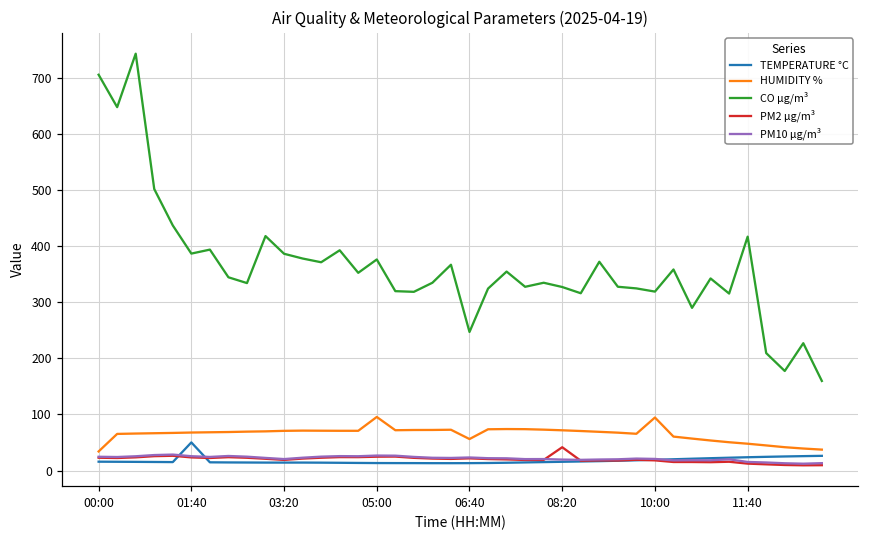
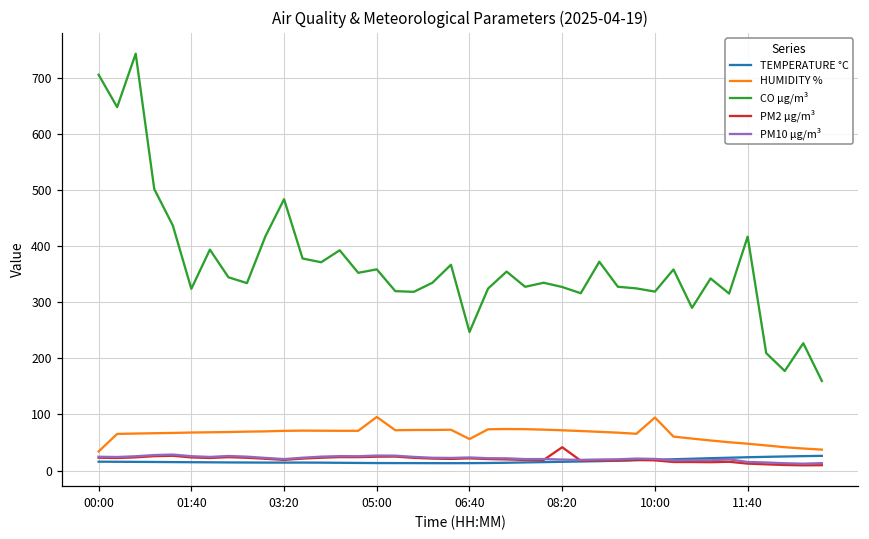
TEMPERATURE °C, 01:40: 50 -> 10
CO µg/m³, 01:40: 390 -> 320
CO µg/m³, 03:20: 390 -> 480
CO µg/m³, 05:00: 380 -> 360
